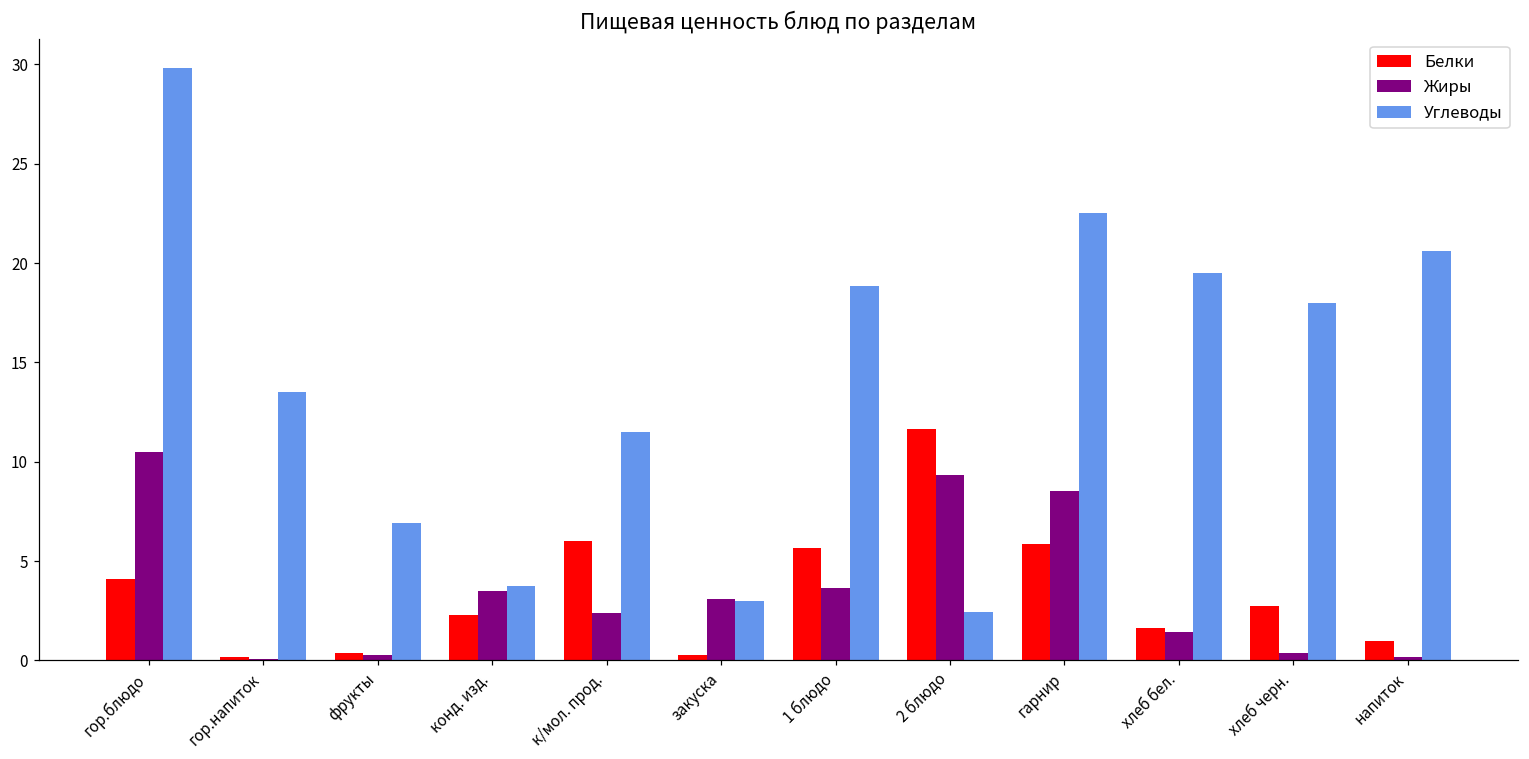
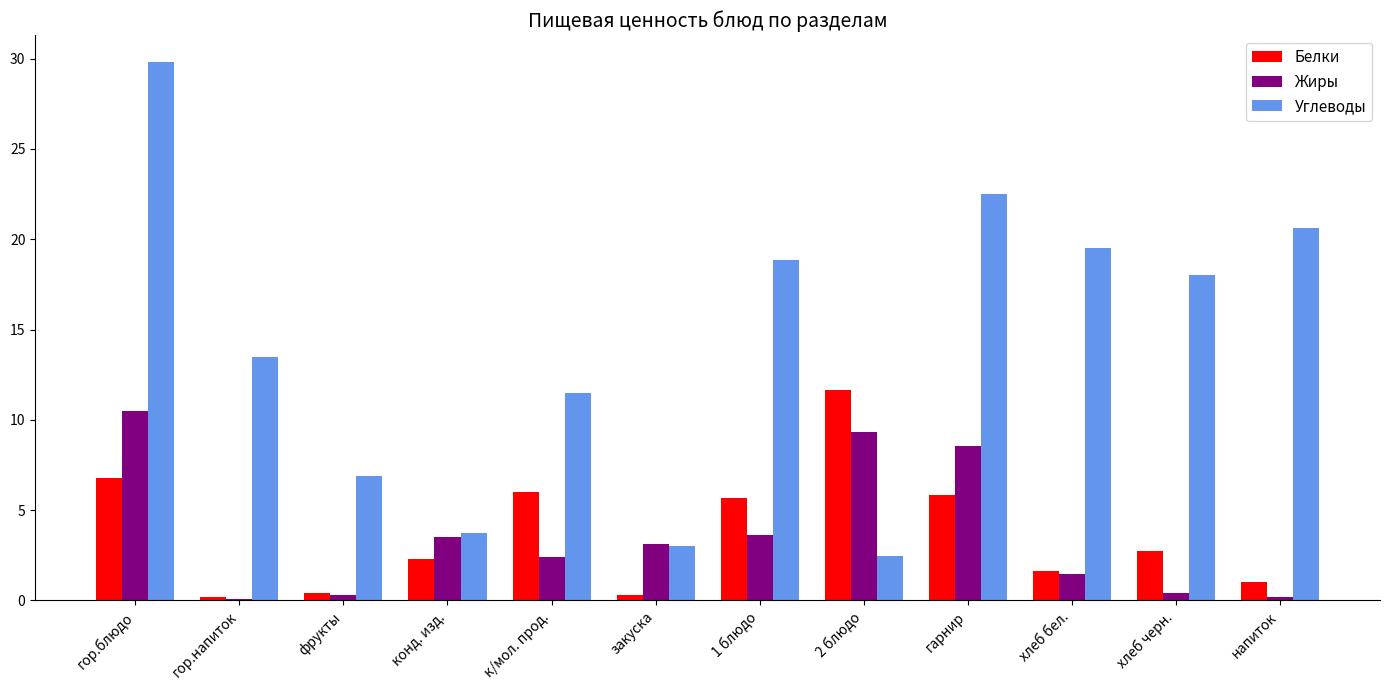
Белки, гор.блюдо: 4.1 -> 6.8
